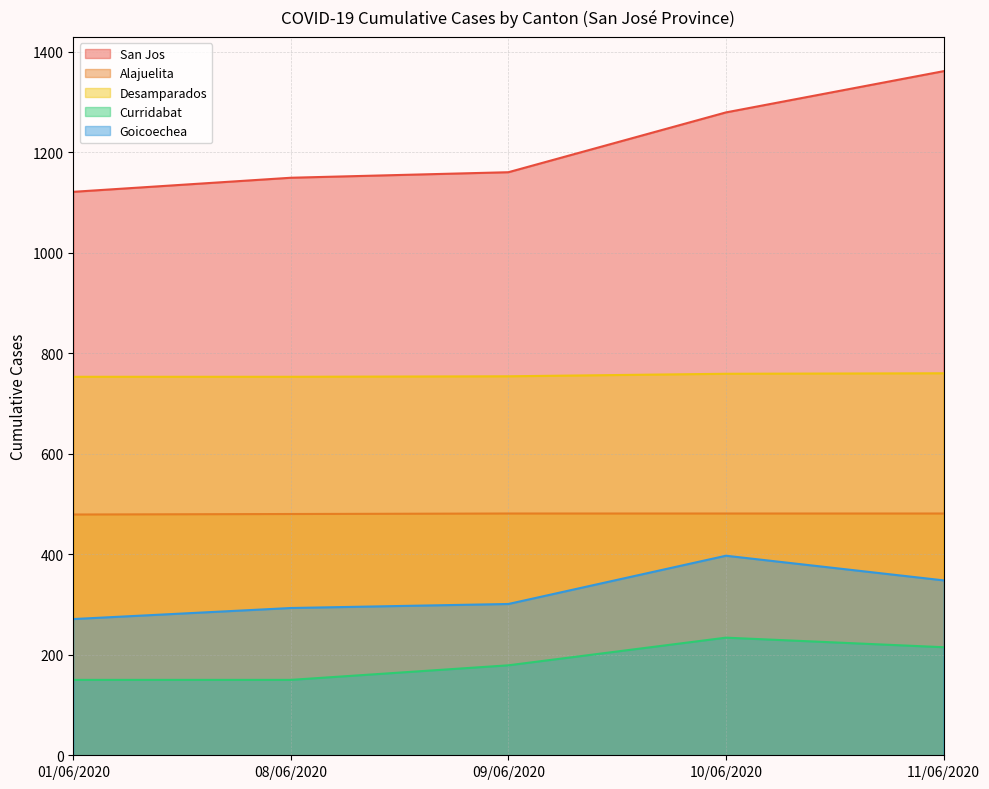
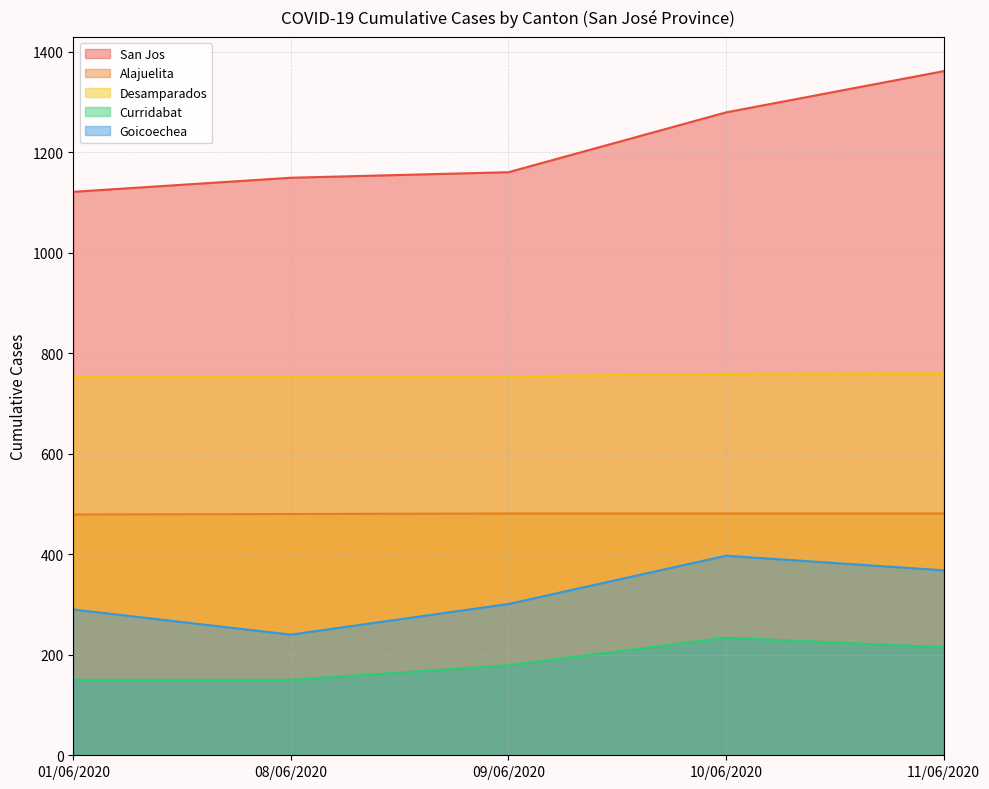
Goicoechea, 01/06/2020: 270 -> 290
Goicoechea, 08/06/2020: 290 -> 240
Goicoechea, 11/06/2020: 350 -> 370
